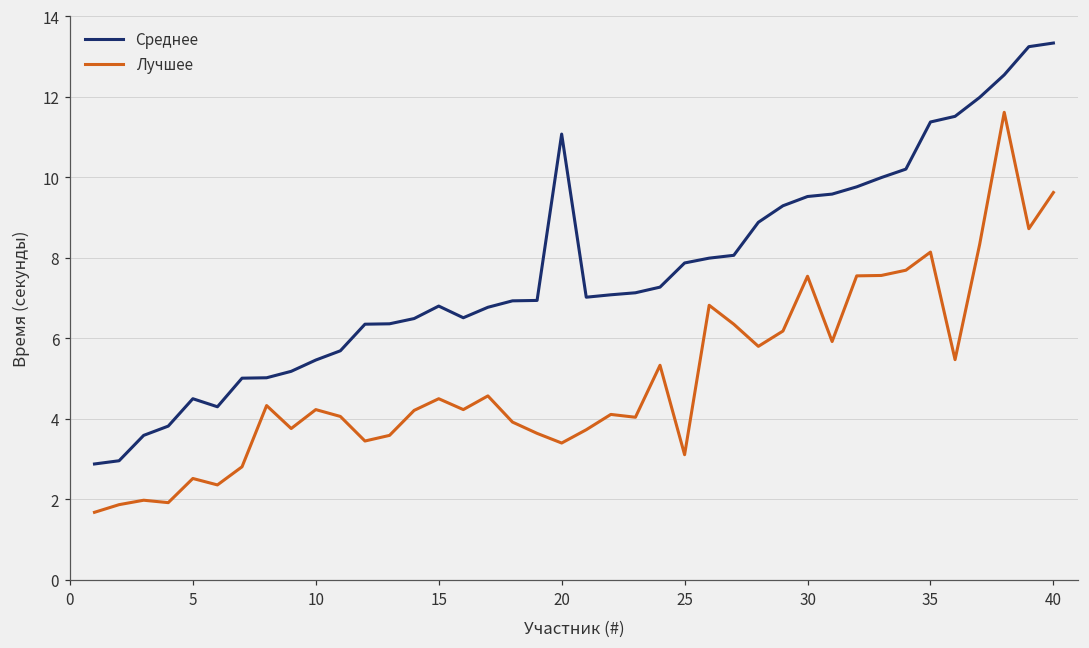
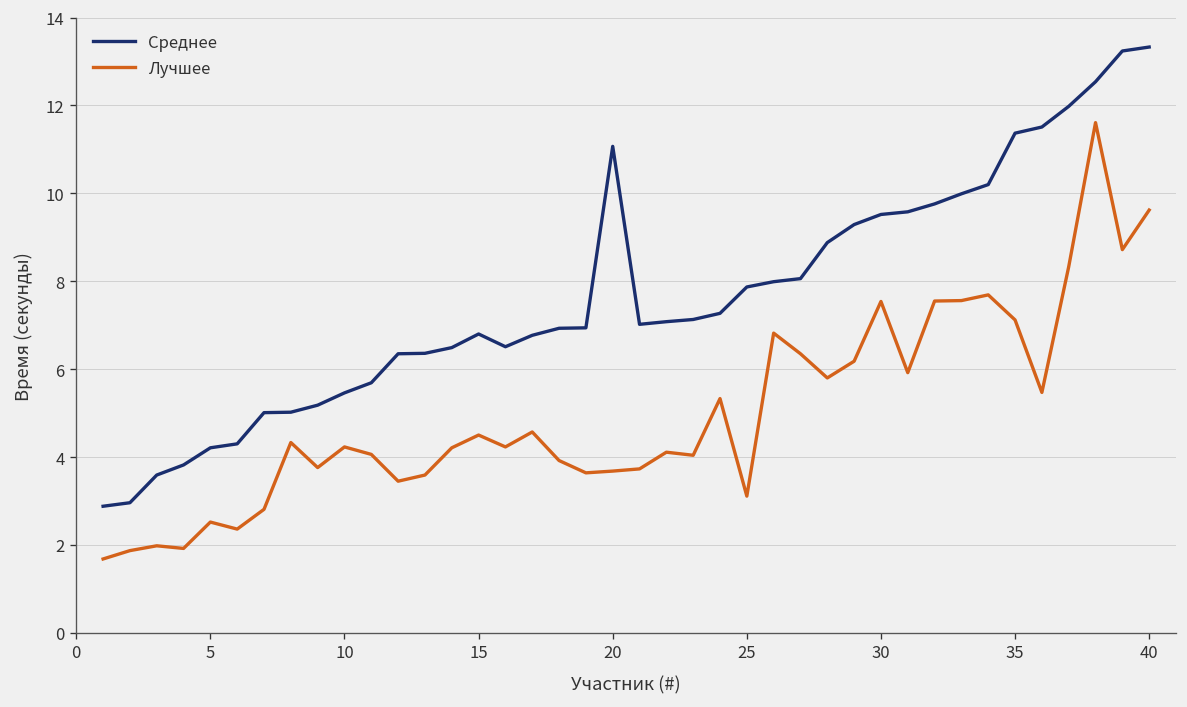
Среднее, 5: 4.5 -> 4.2
Лучшее, 20: 3.4 -> 3.7
Лучшее, 35: 8.1 -> 7.1
